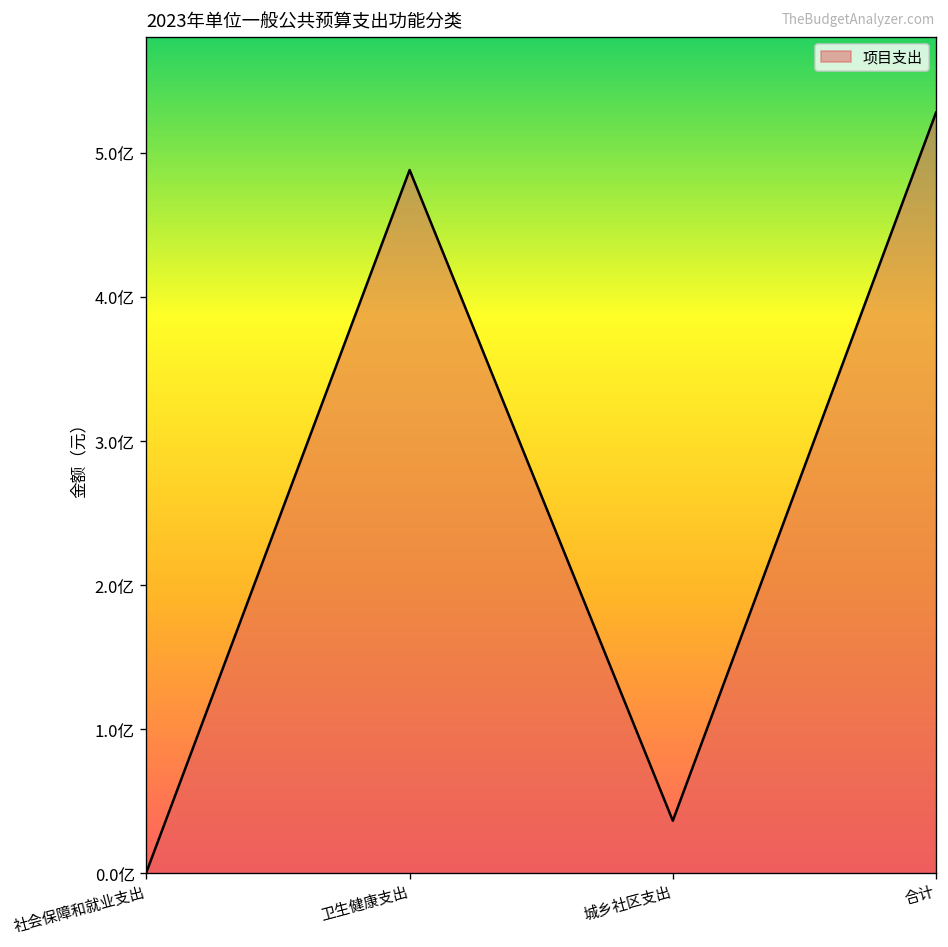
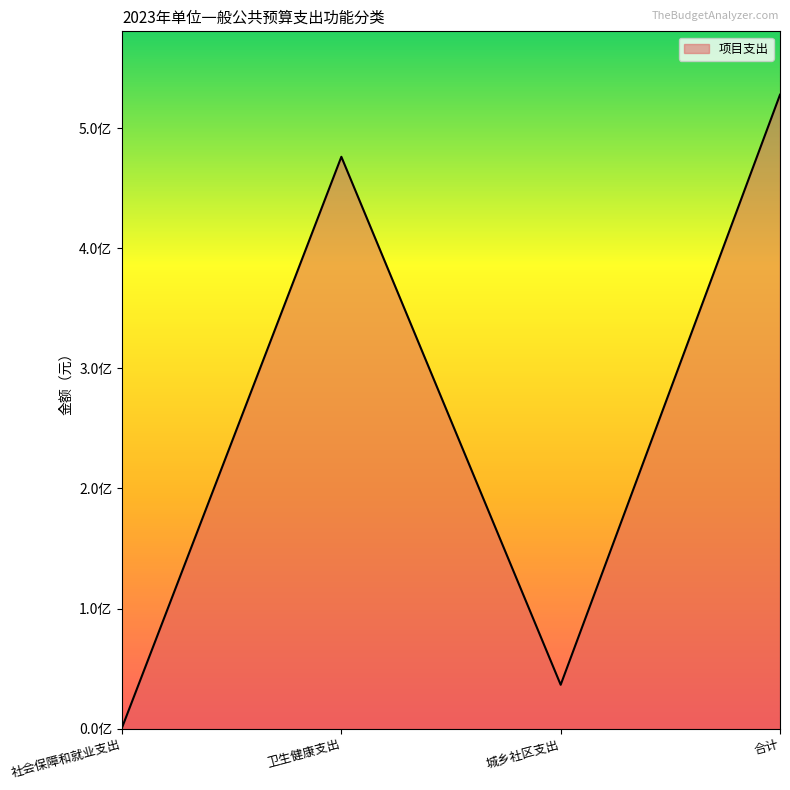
卫生健康支出: 4.88亿 -> 4.76亿
